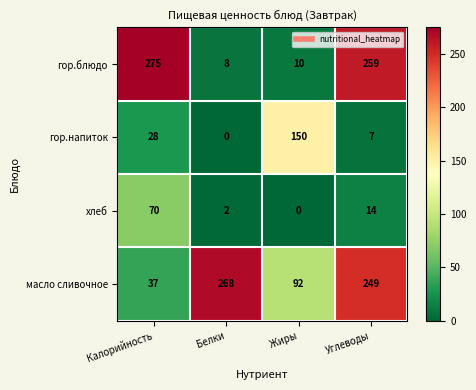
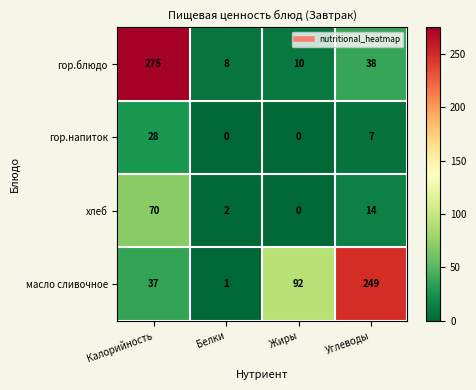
гор.блюдо, Углеводы: 259 -> 38
гор.напиток, Жиры: 150 -> 0
масло сливочное, Белки: 268 -> 1
